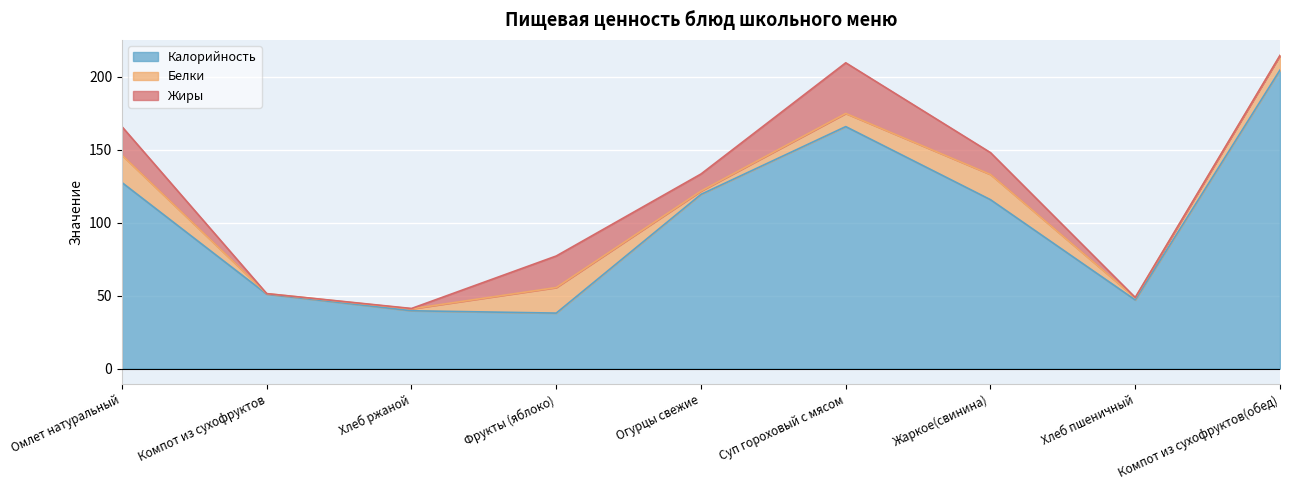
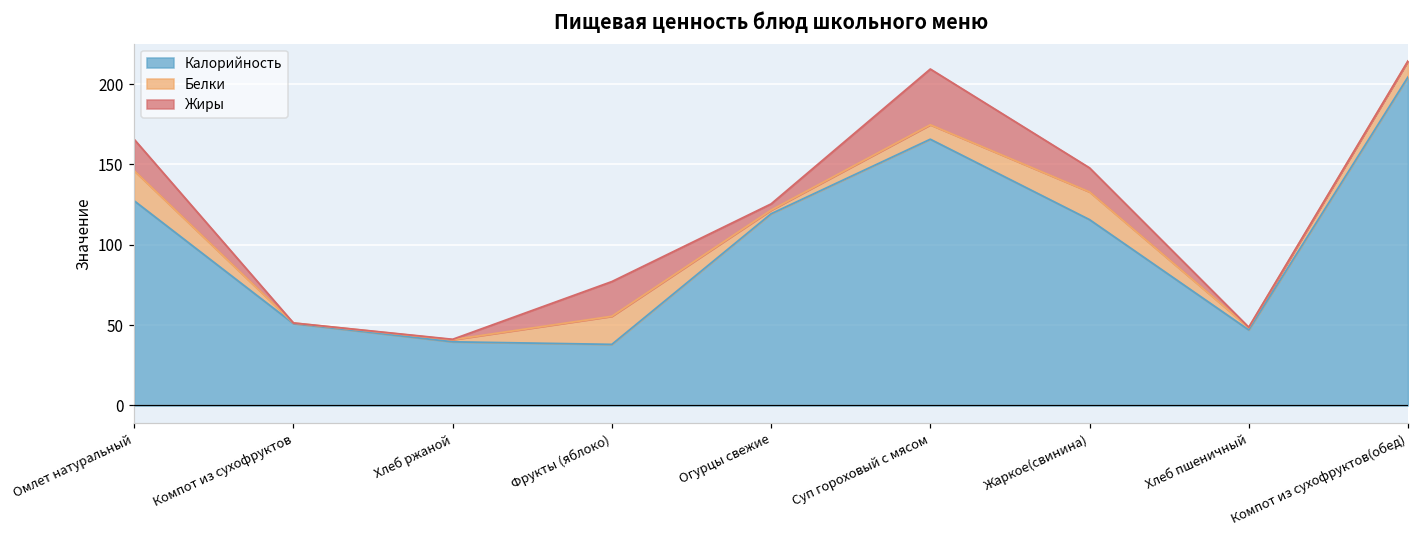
Жиры, Огурцы свежие: 12 -> 4
